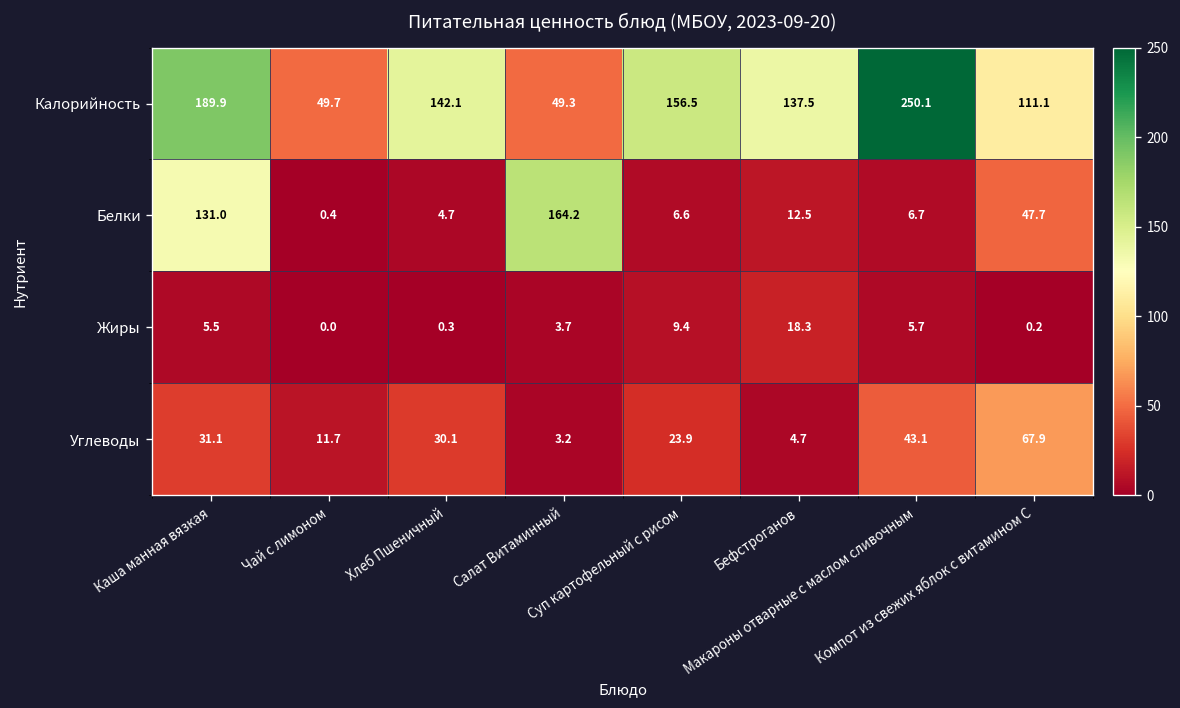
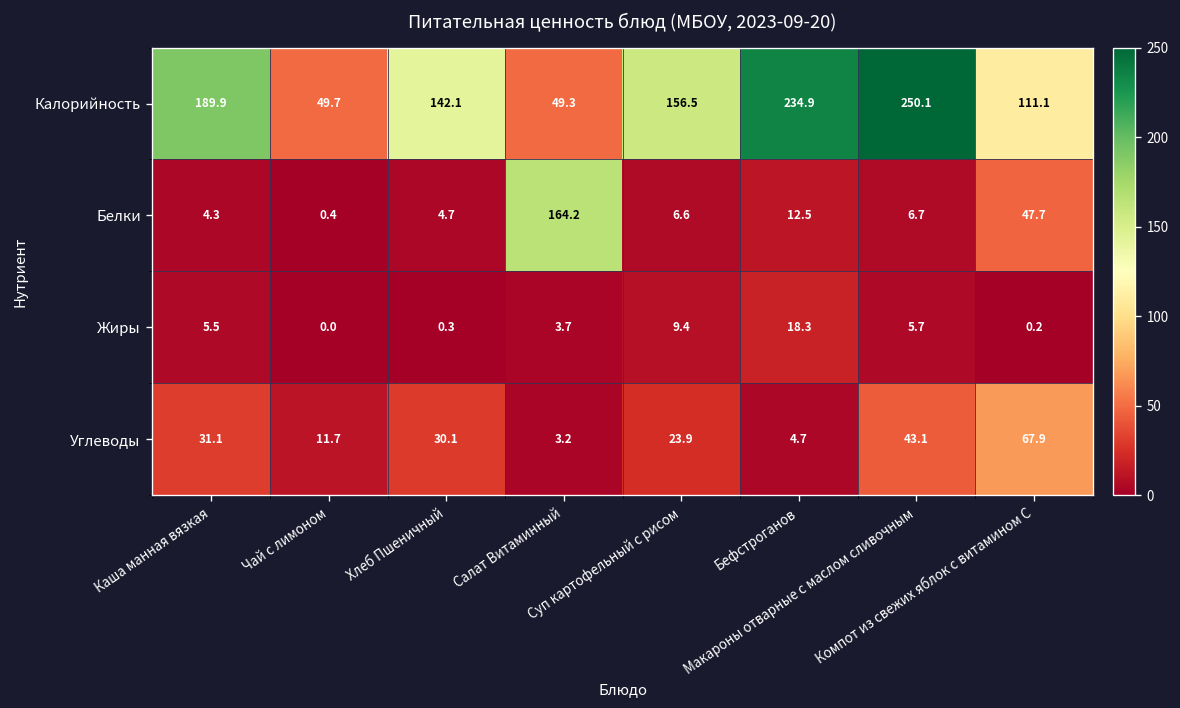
Калорийность, Бефстроганов: 137.5 -> 234.9
Белки, Каша манная вязкая: 131.0 -> 4.3
